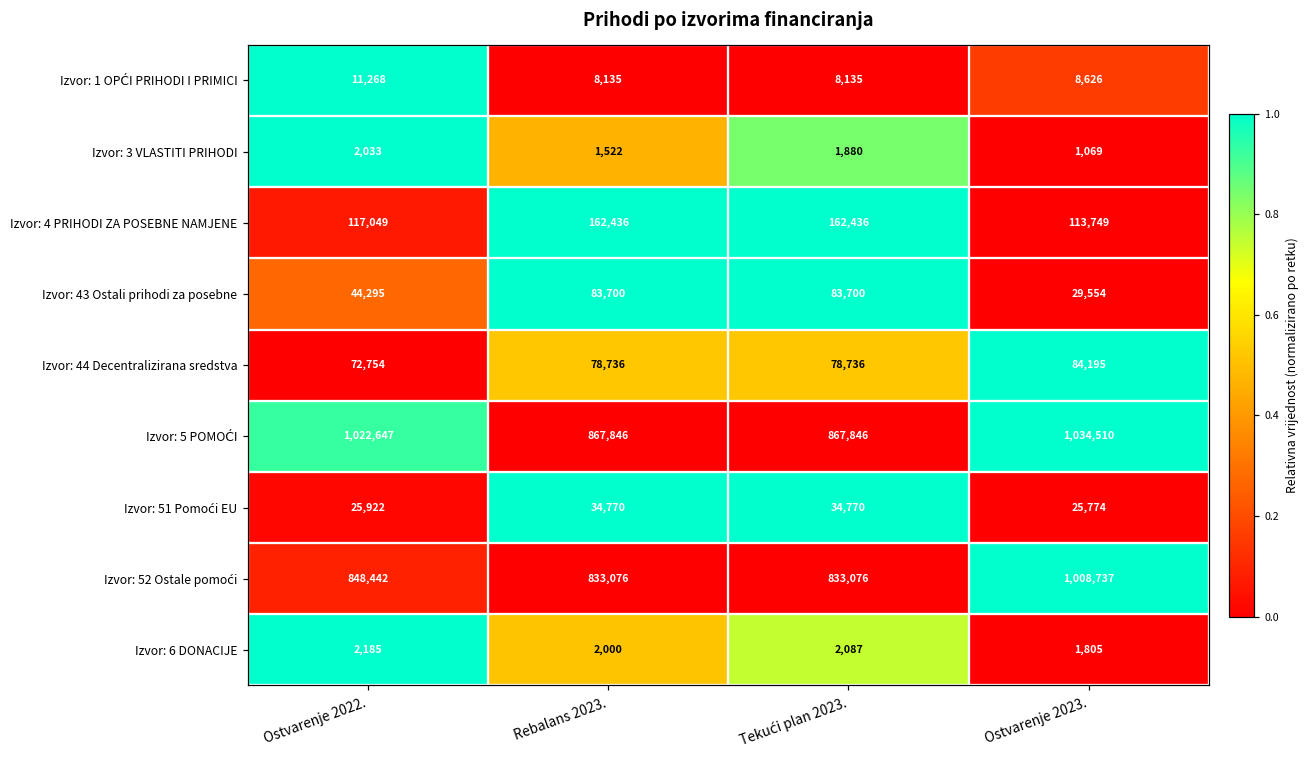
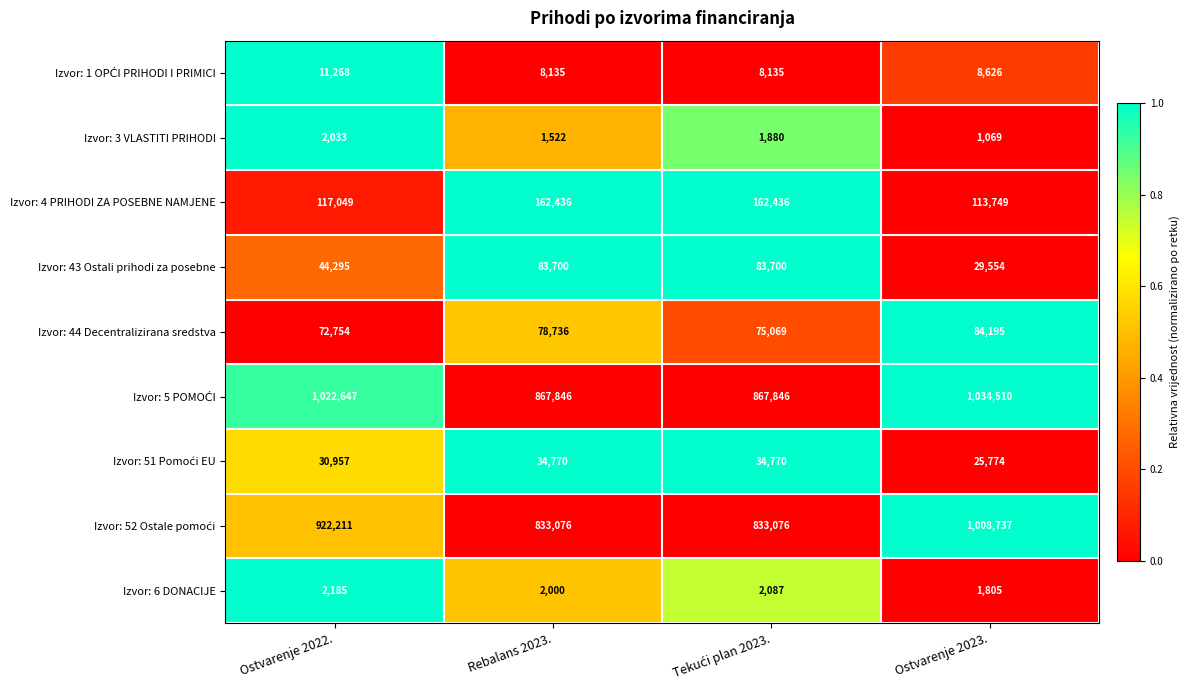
Izvor: 44 Decentralizirana sredstva, Tekući plan 2023.: 78,736 -> 75,069
Izvor: 51 Pomoći EU, Ostvarenje 2022.: 25,922 -> 30,957
Izvor: 52 Ostale pomoći, Ostvarenje 2022.: 848,442 -> 922,211
